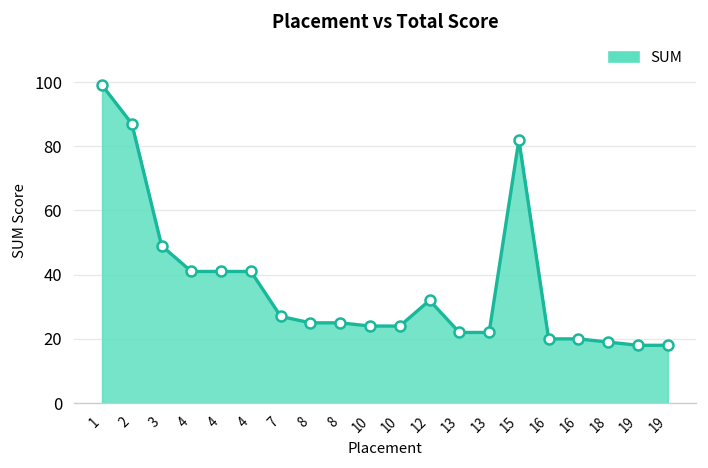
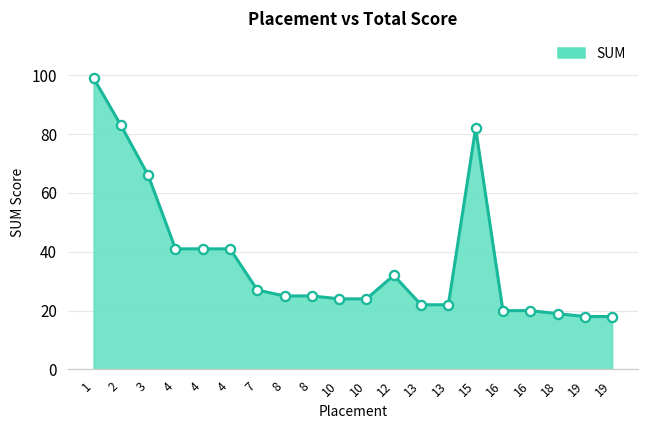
2: 87 -> 83
3: 49 -> 66
